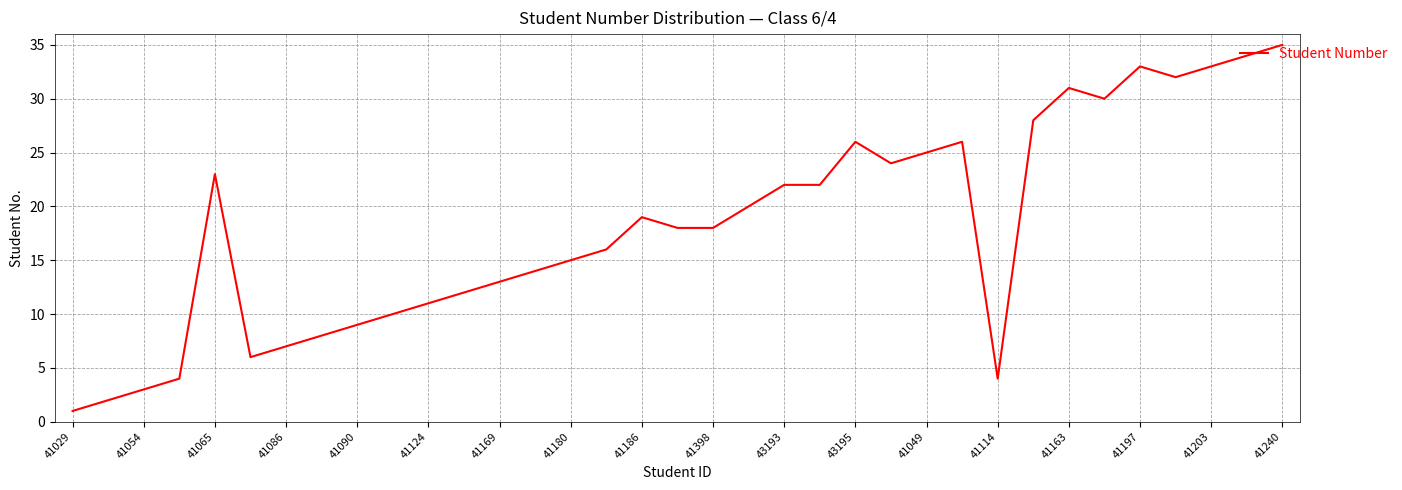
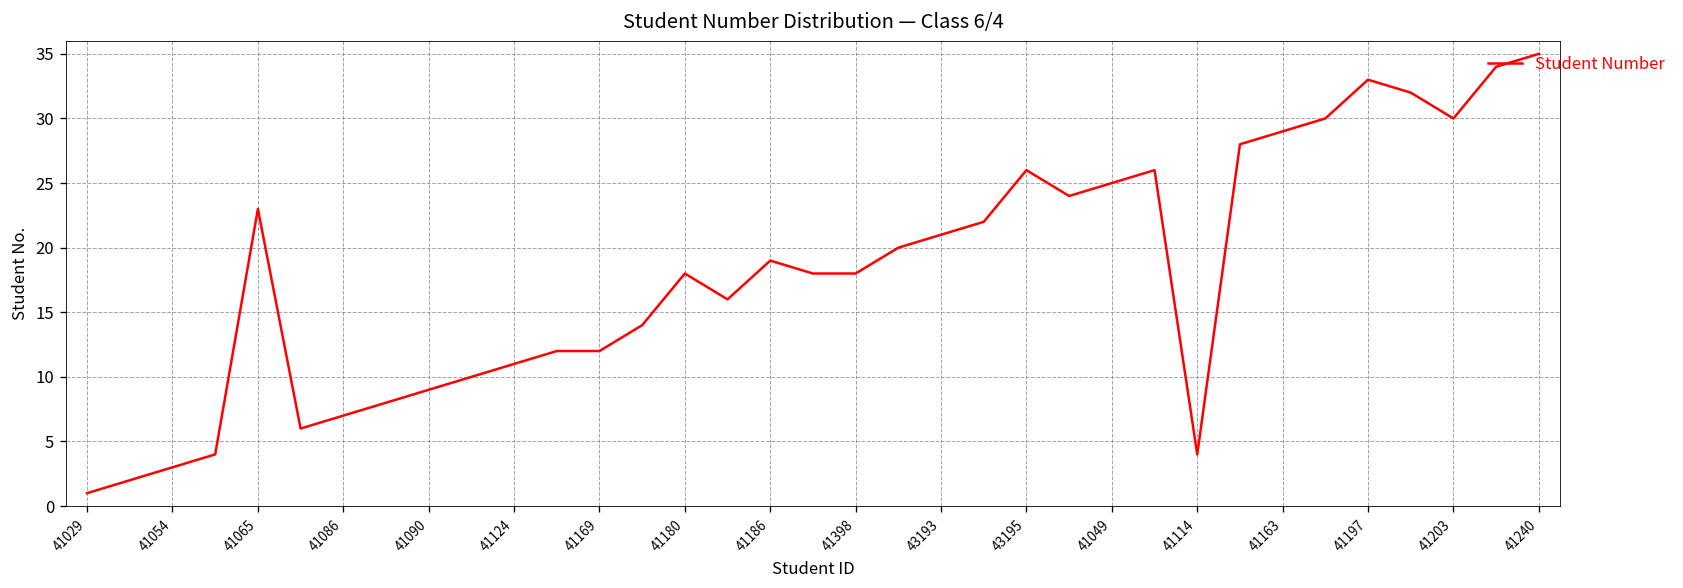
41169: 13 -> 12
41180: 15 -> 18
43193: 22 -> 21
41163: 31 -> 29
41203: 33 -> 30
